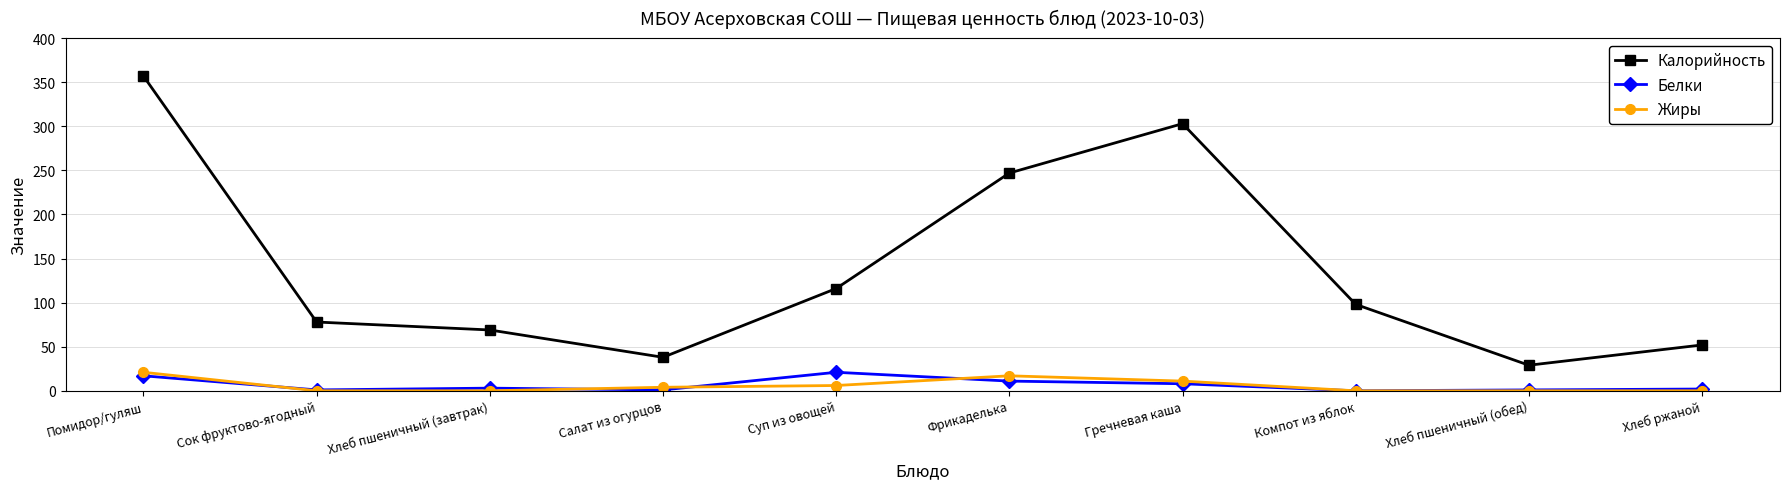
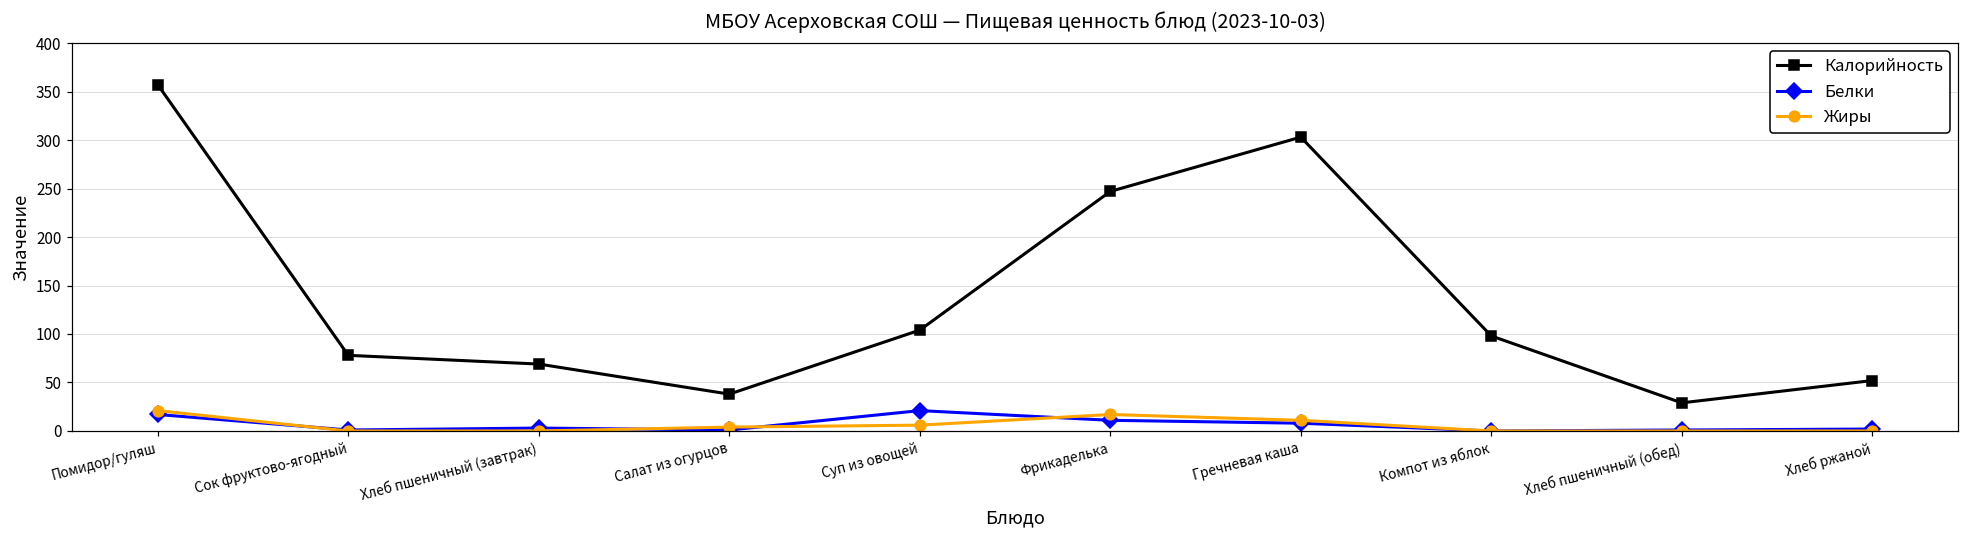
Калорийность, Суп из овощей: 120 -> 100
